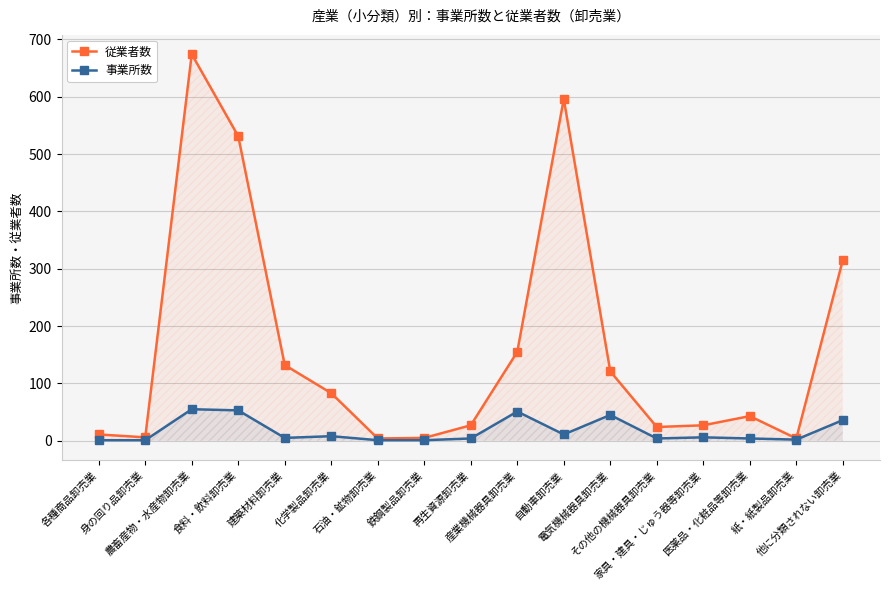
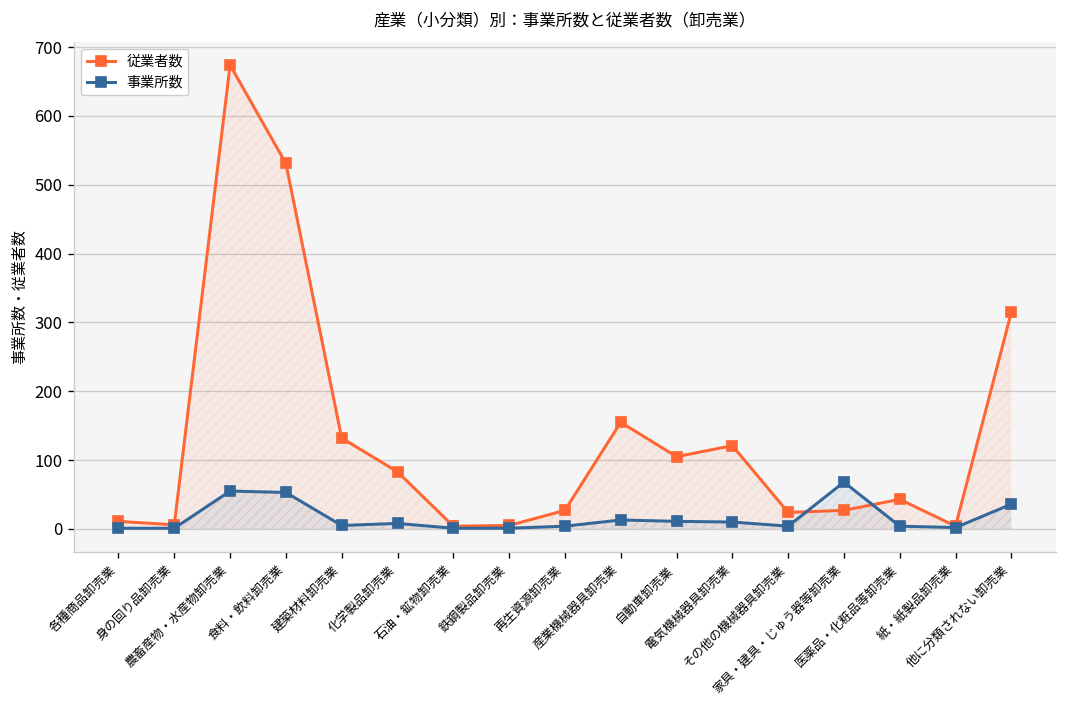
事業所数, 産業機械器具卸売業: 50 -> 10
従業者数, 自動車卸売業: 600 -> 110
事業所数, 電気機械器具卸売業: 50 -> 10
事業所数, 家具・建具・じゅう器等卸売業: 10 -> 70
